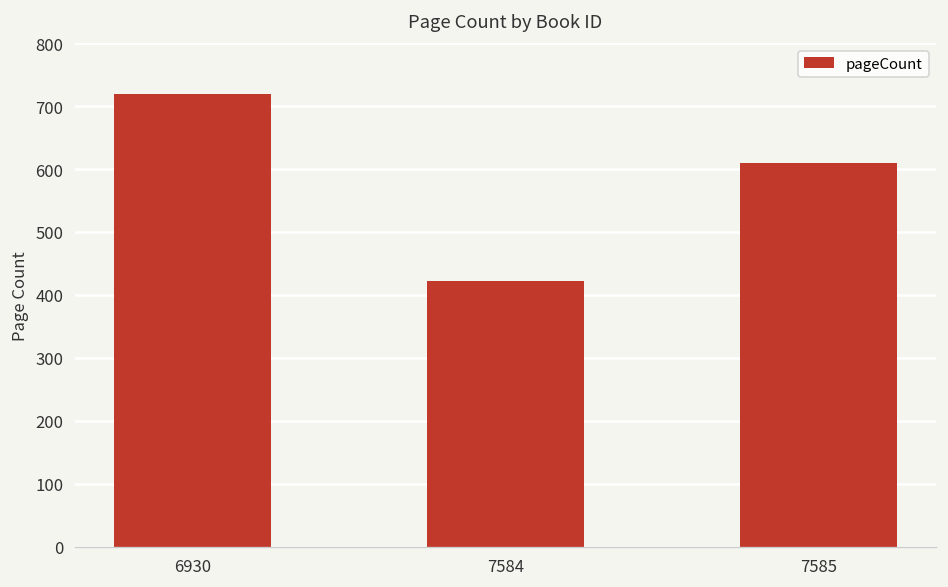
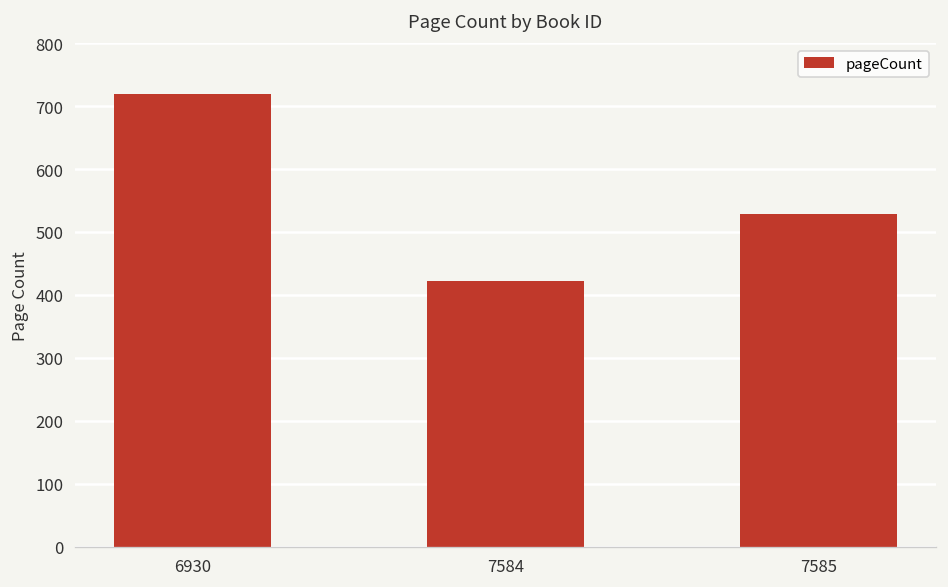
7585: 610 -> 530
